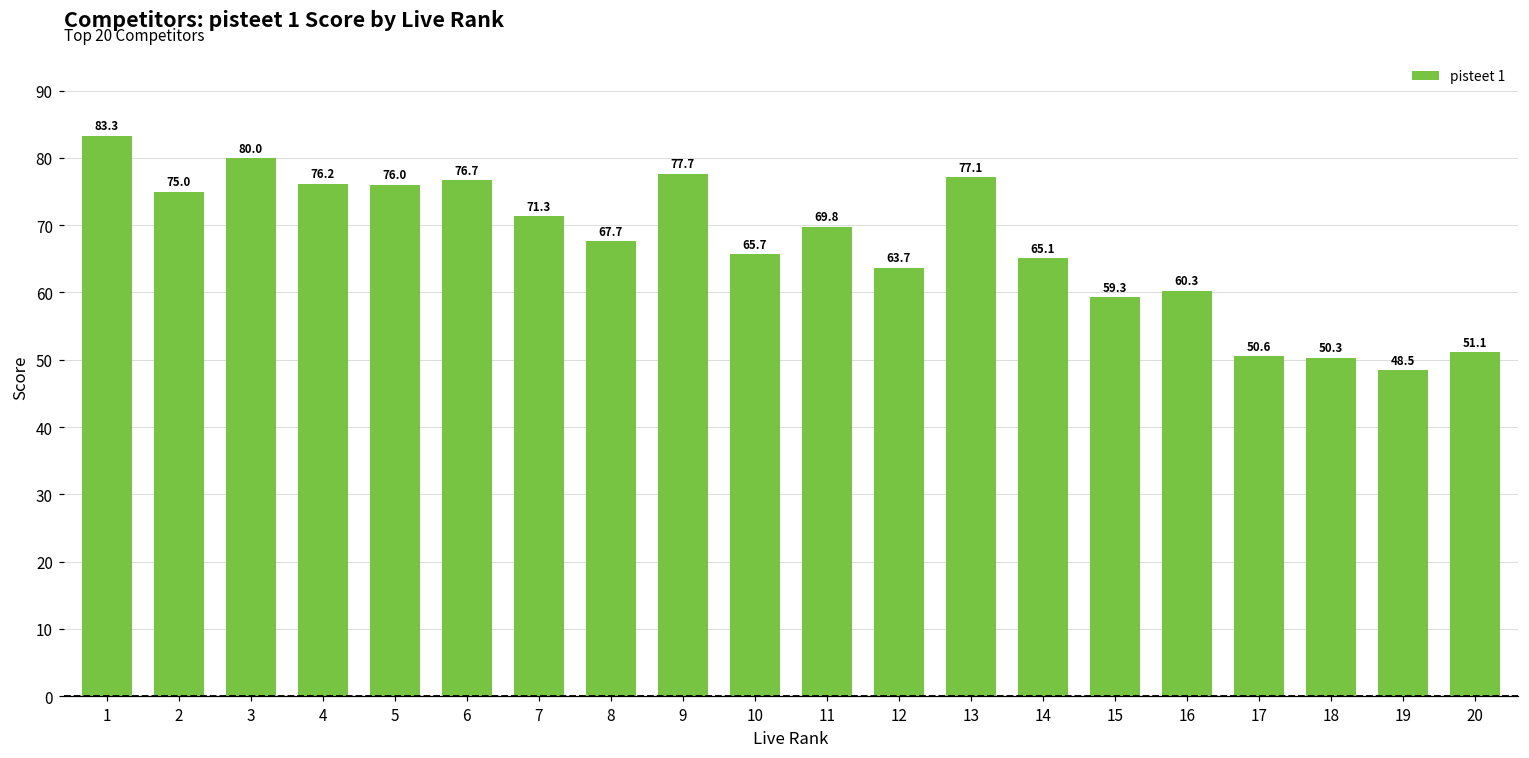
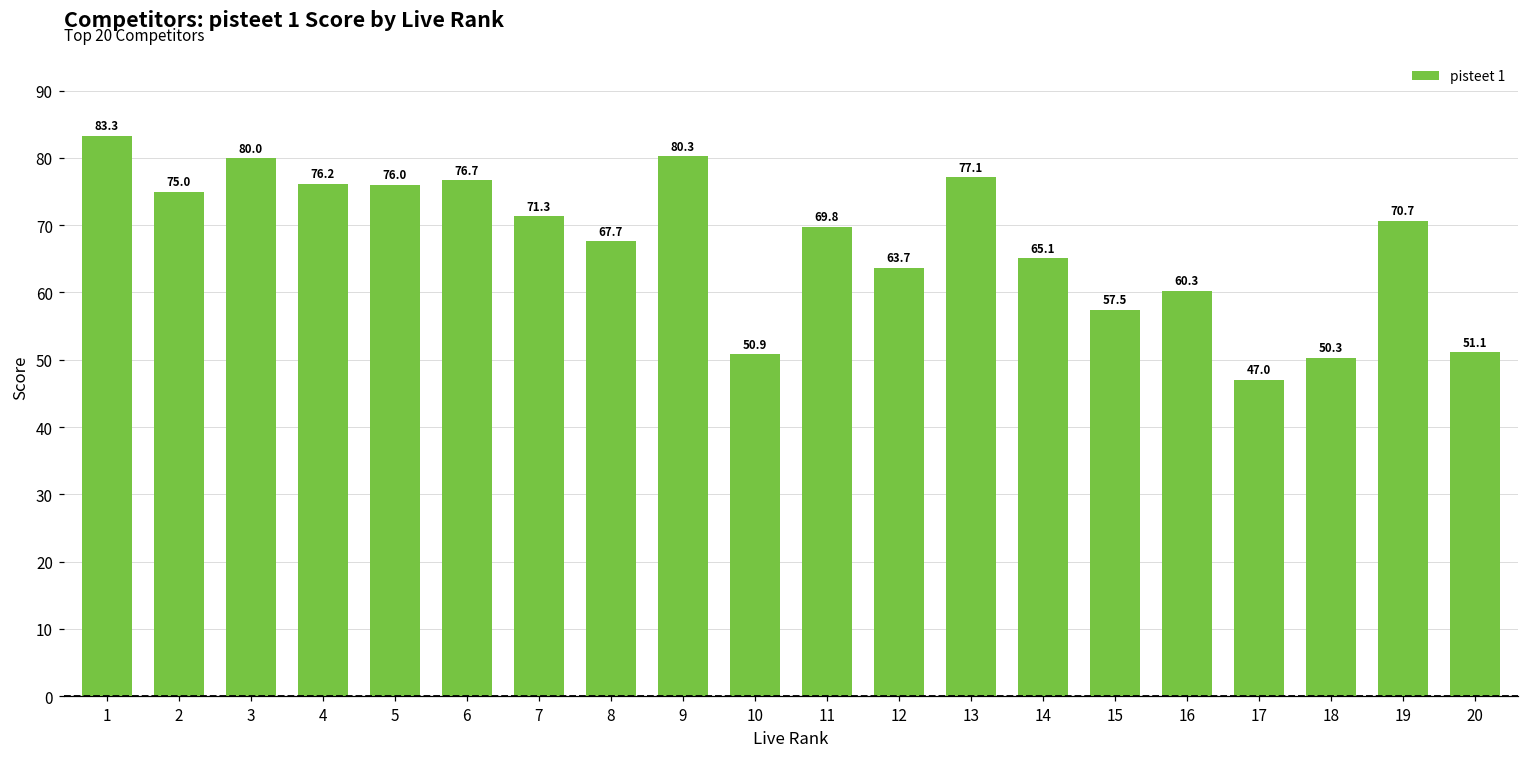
9: 77.7 -> 80.3
10: 65.7 -> 50.9
15: 59.3 -> 57.5
17: 50.6 -> 47.0
19: 48.5 -> 70.7
